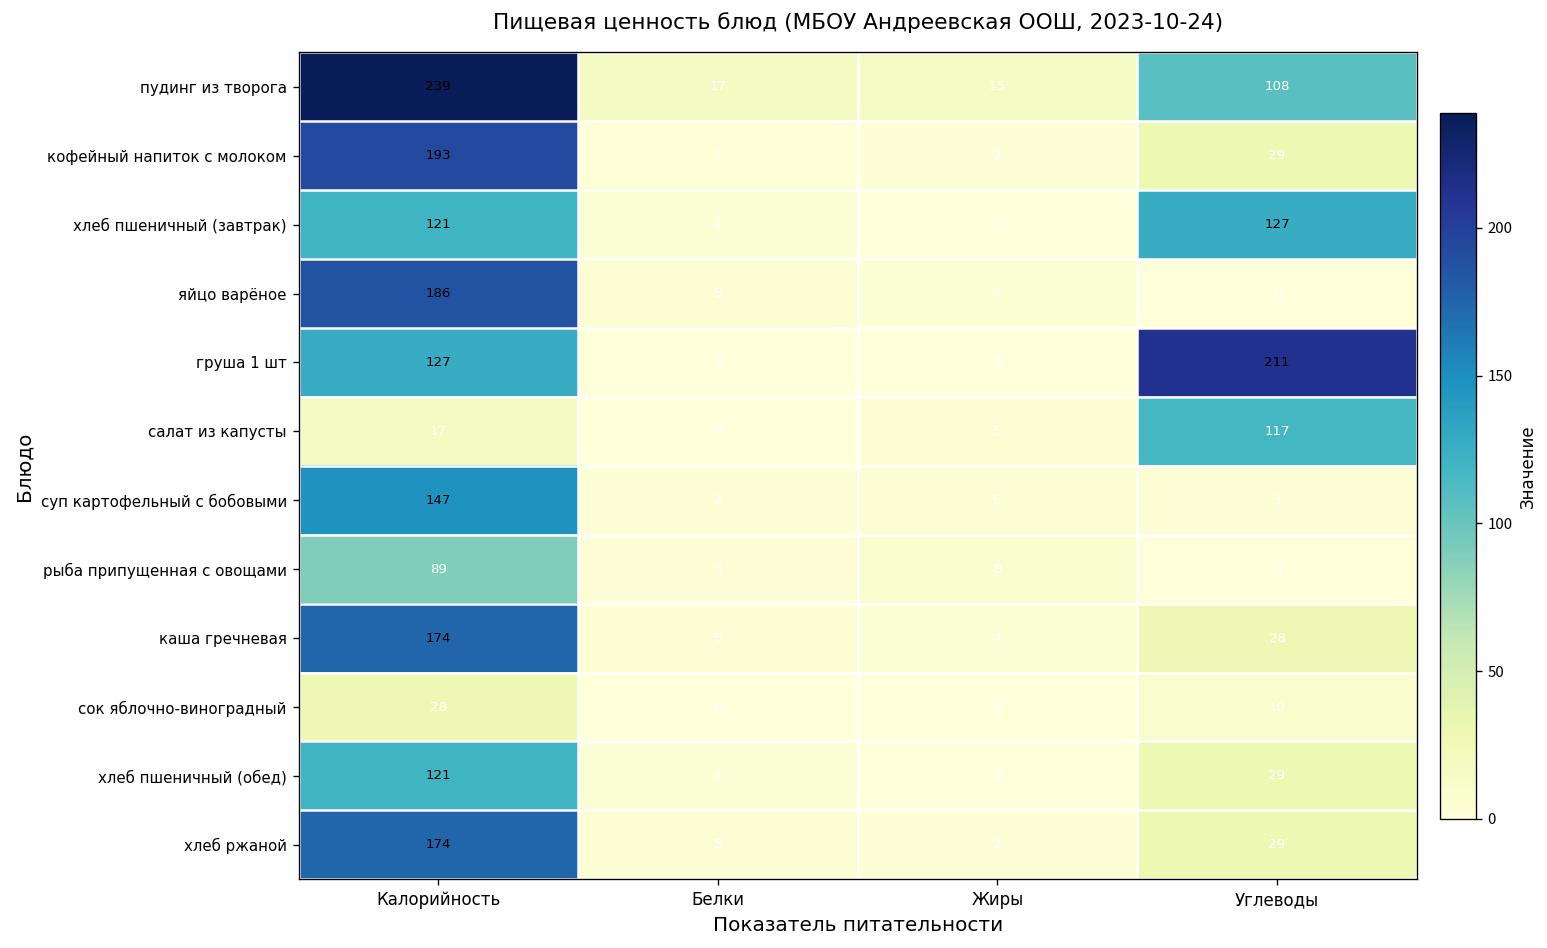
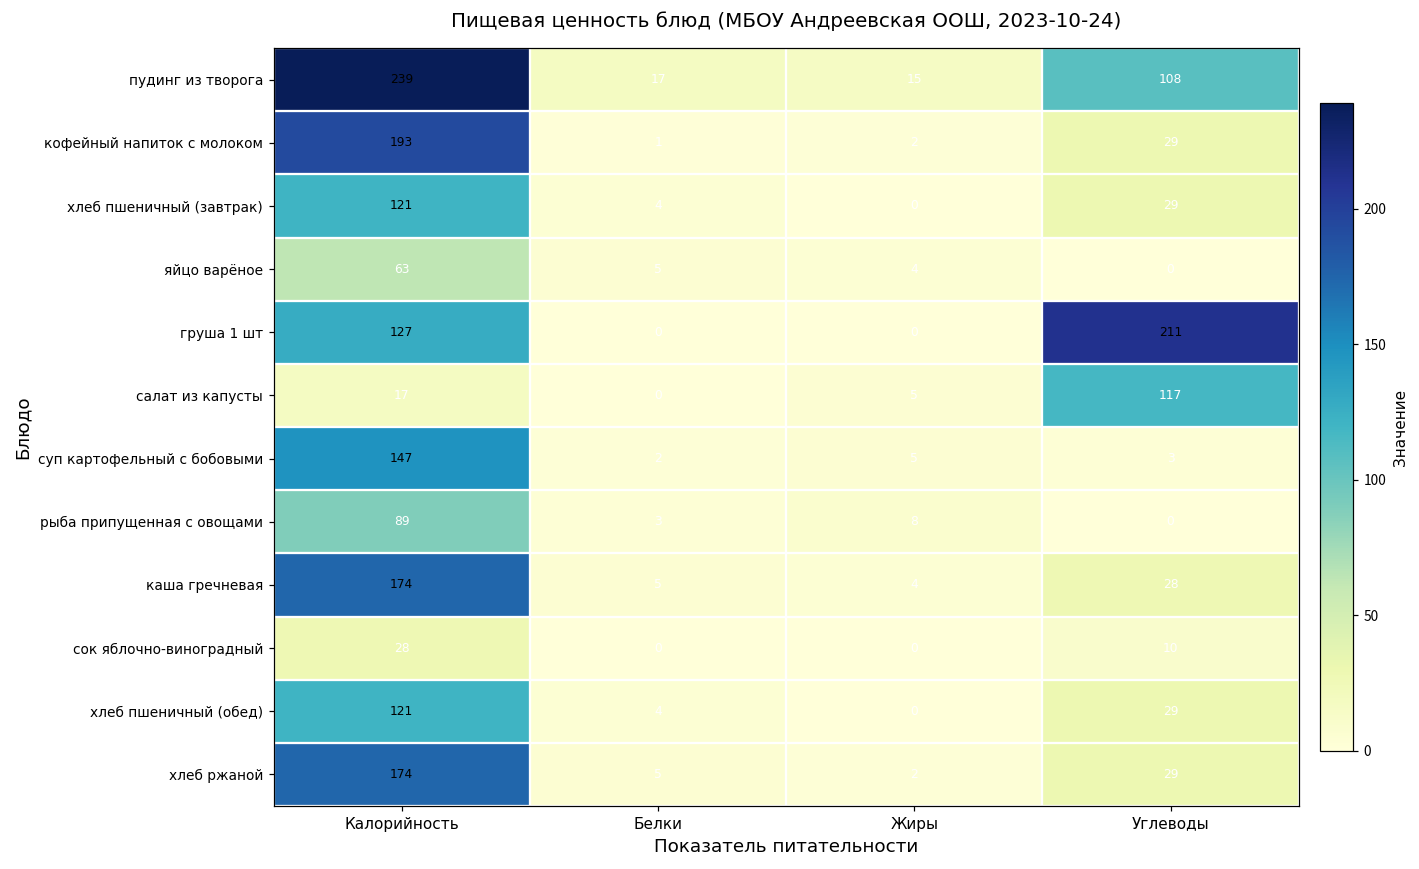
хлеб пшеничный (завтрак), Углеводы: 127 -> 29
яйцо варёное, Калорийность: 186 -> 63
